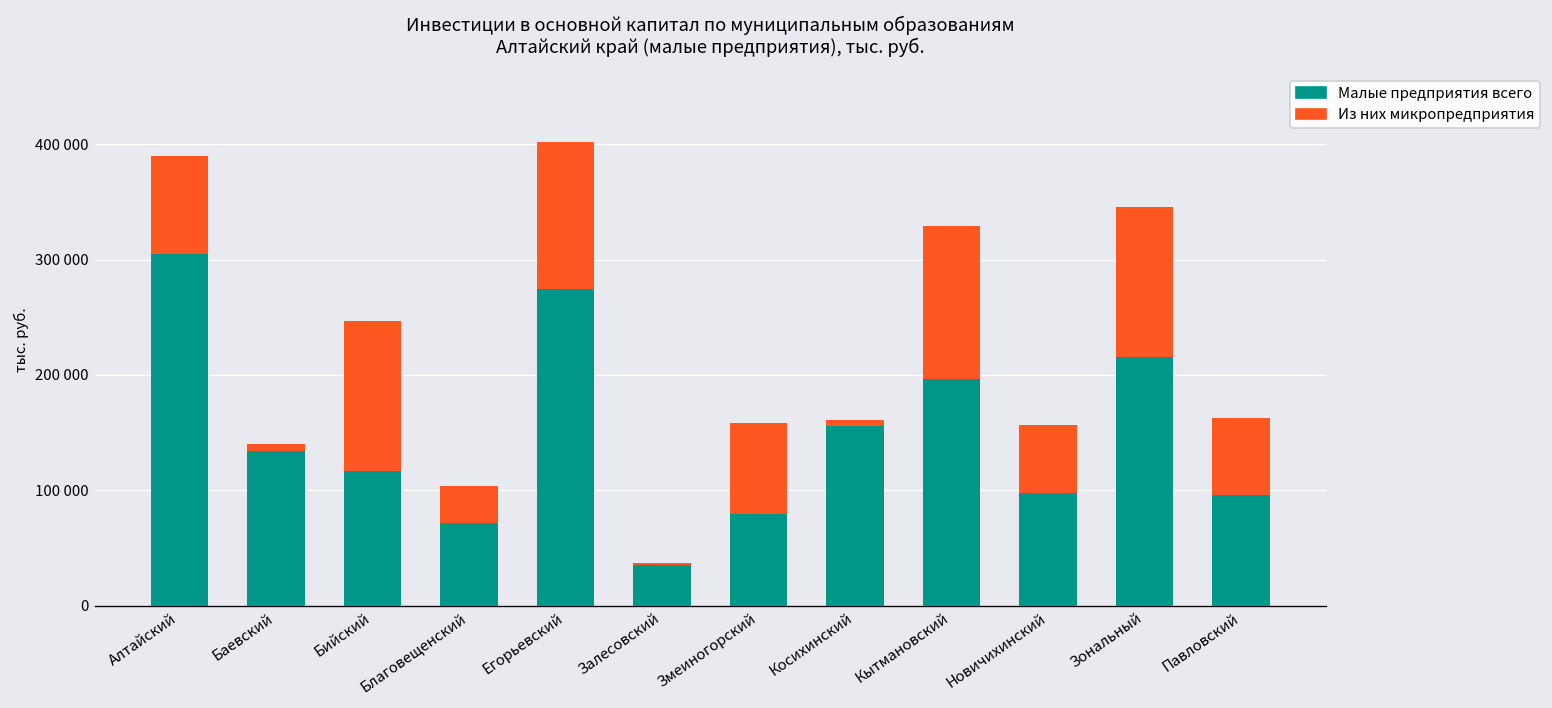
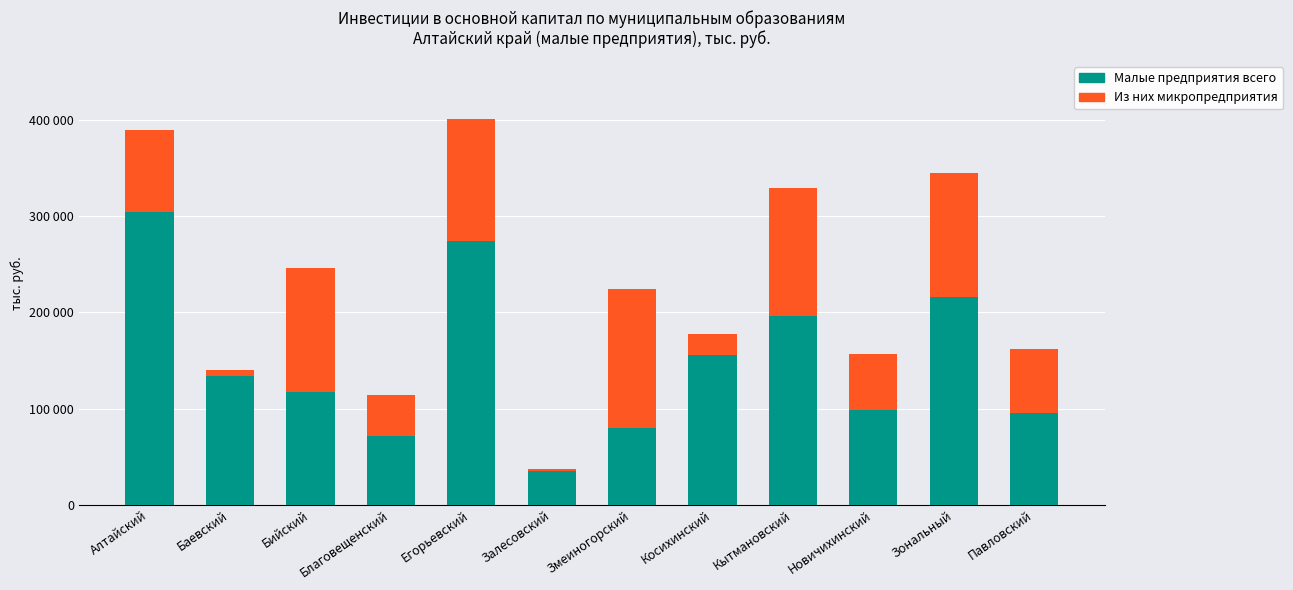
Из них микропредприятия, Благовещенский: 30000 -> 40000
Из них микропредприятия, Змеиногорский: 80000 -> 140000
Из них микропредприятия, Косихинский: 10000 -> 20000
